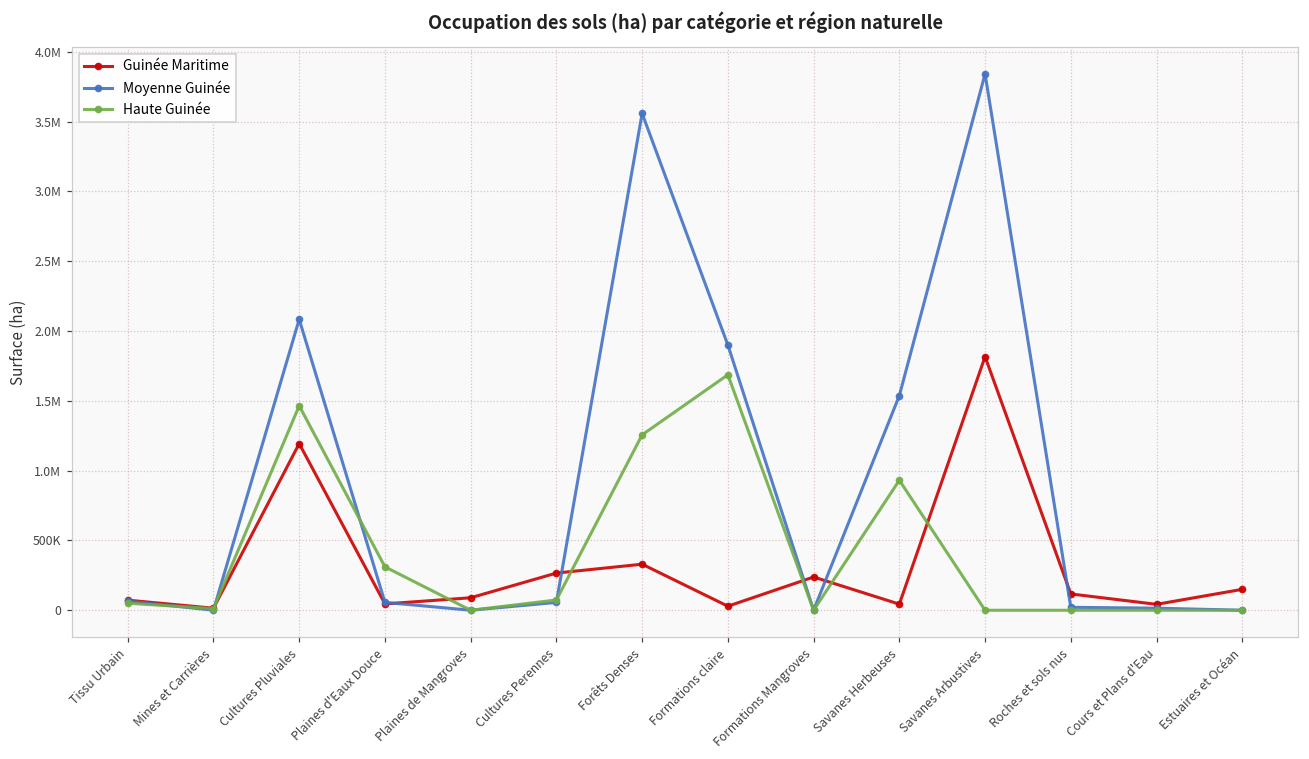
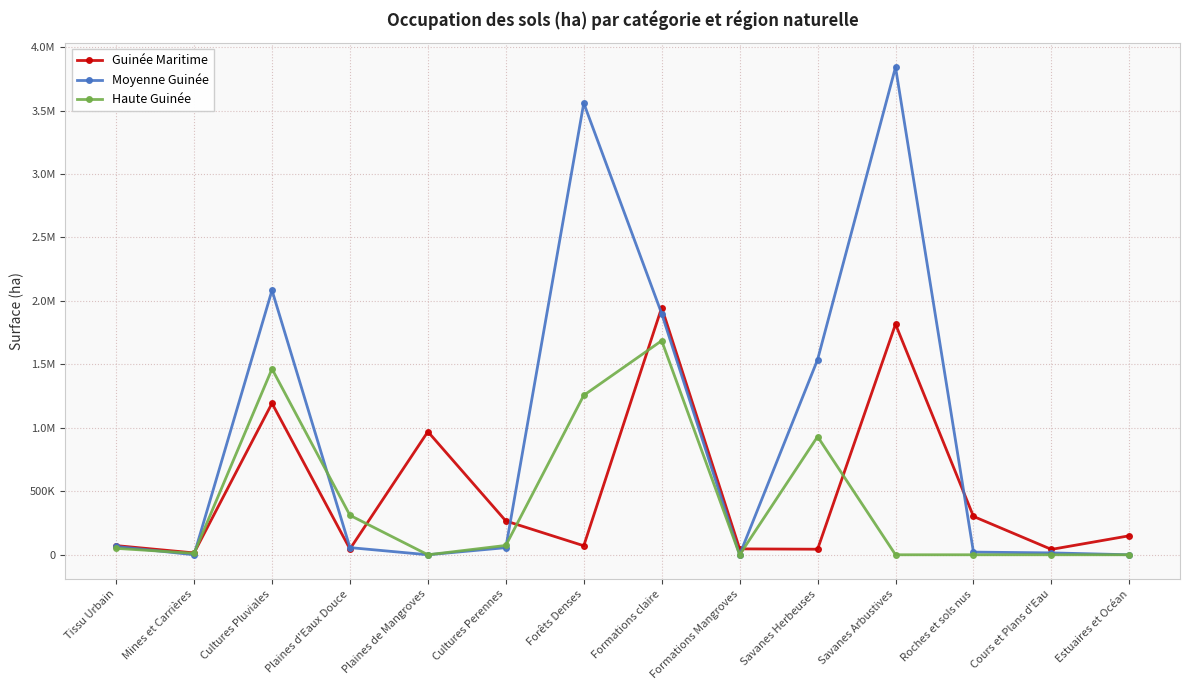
Guinée Maritime, Plaines de Mangroves: 90000 -> 970000
Guinée Maritime, Forêts Denses: 330000 -> 70000
Guinée Maritime, Formations claire: 30000 -> 1950000
Guinée Maritime, Formations Mangroves: 240000 -> 50000
Guinée Maritime, Roches et sols nus: 120000 -> 300000
